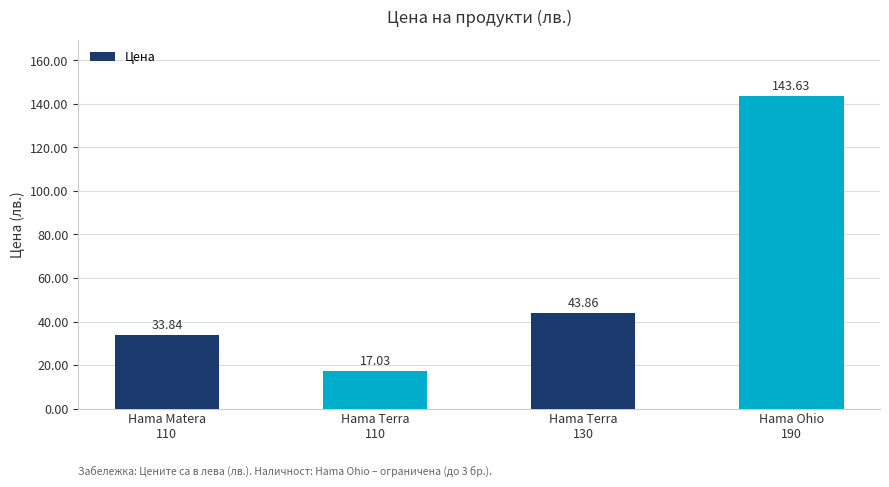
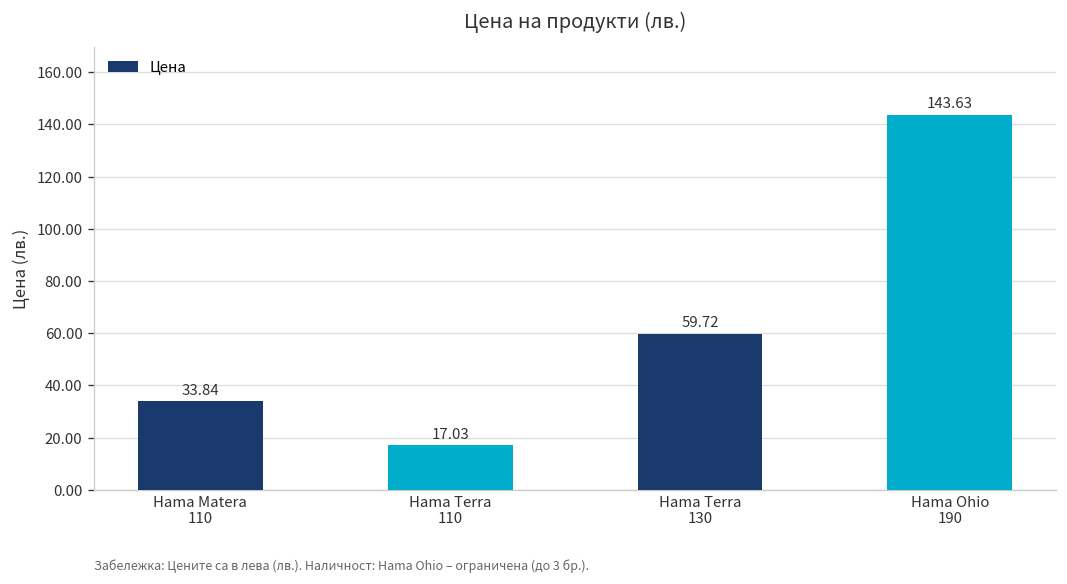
Hama Terra 130: 43.86 -> 59.72
